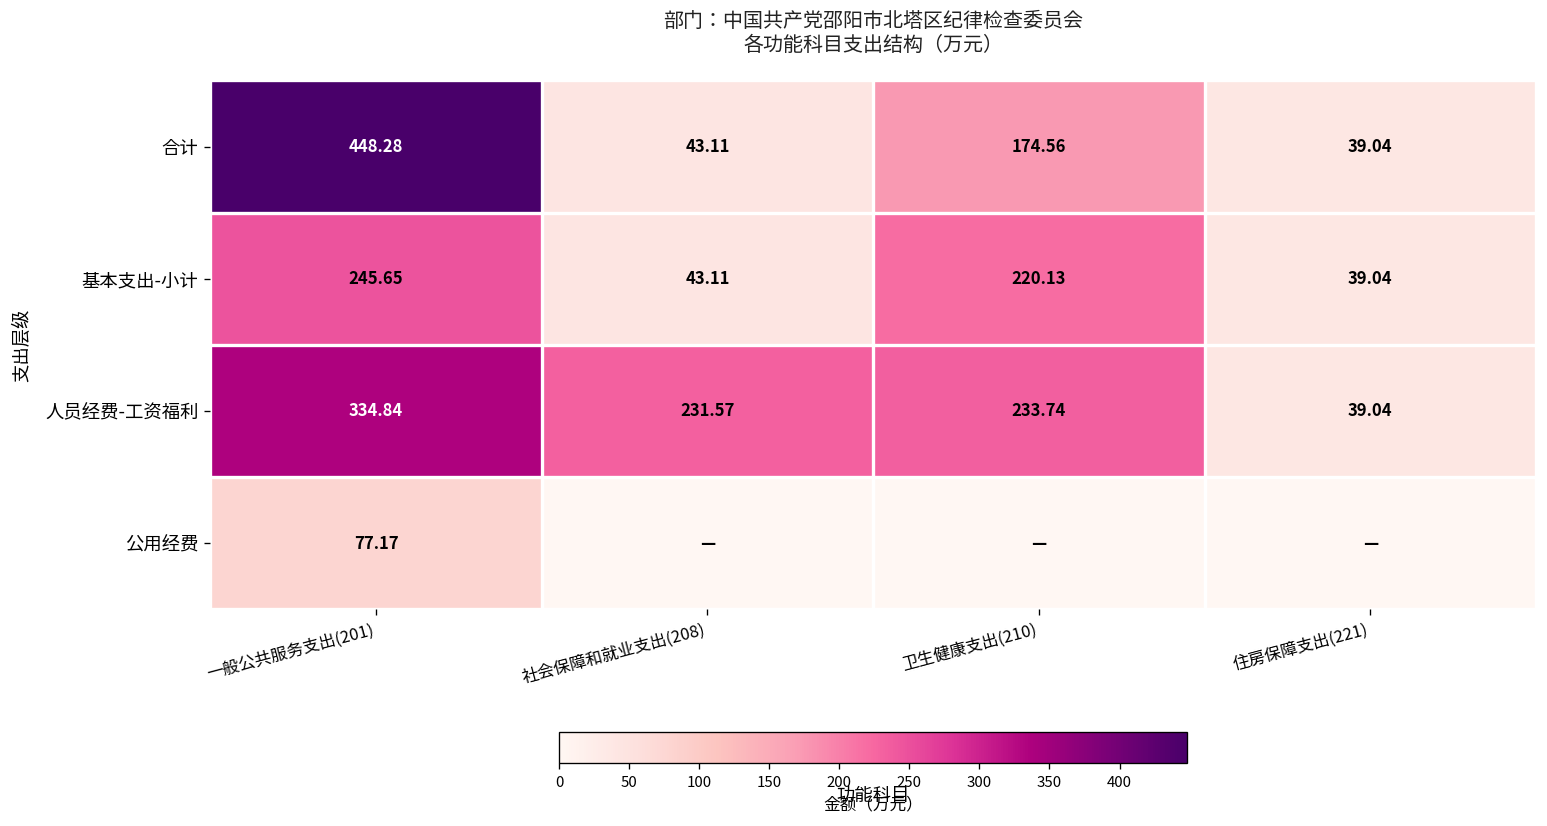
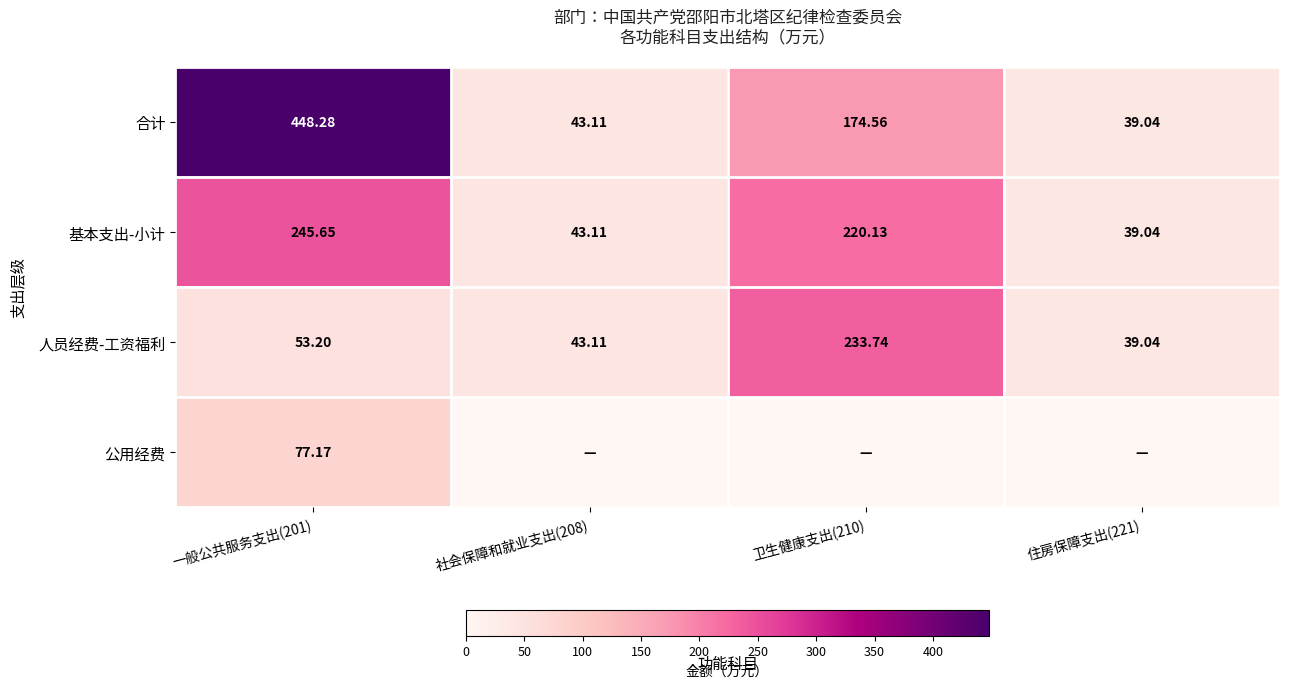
人员经费-工资福利, 一般公共服务支出(201): 334.84 -> 53.20
人员经费-工资福利, 社会保障和就业支出(208): 231.57 -> 43.11
